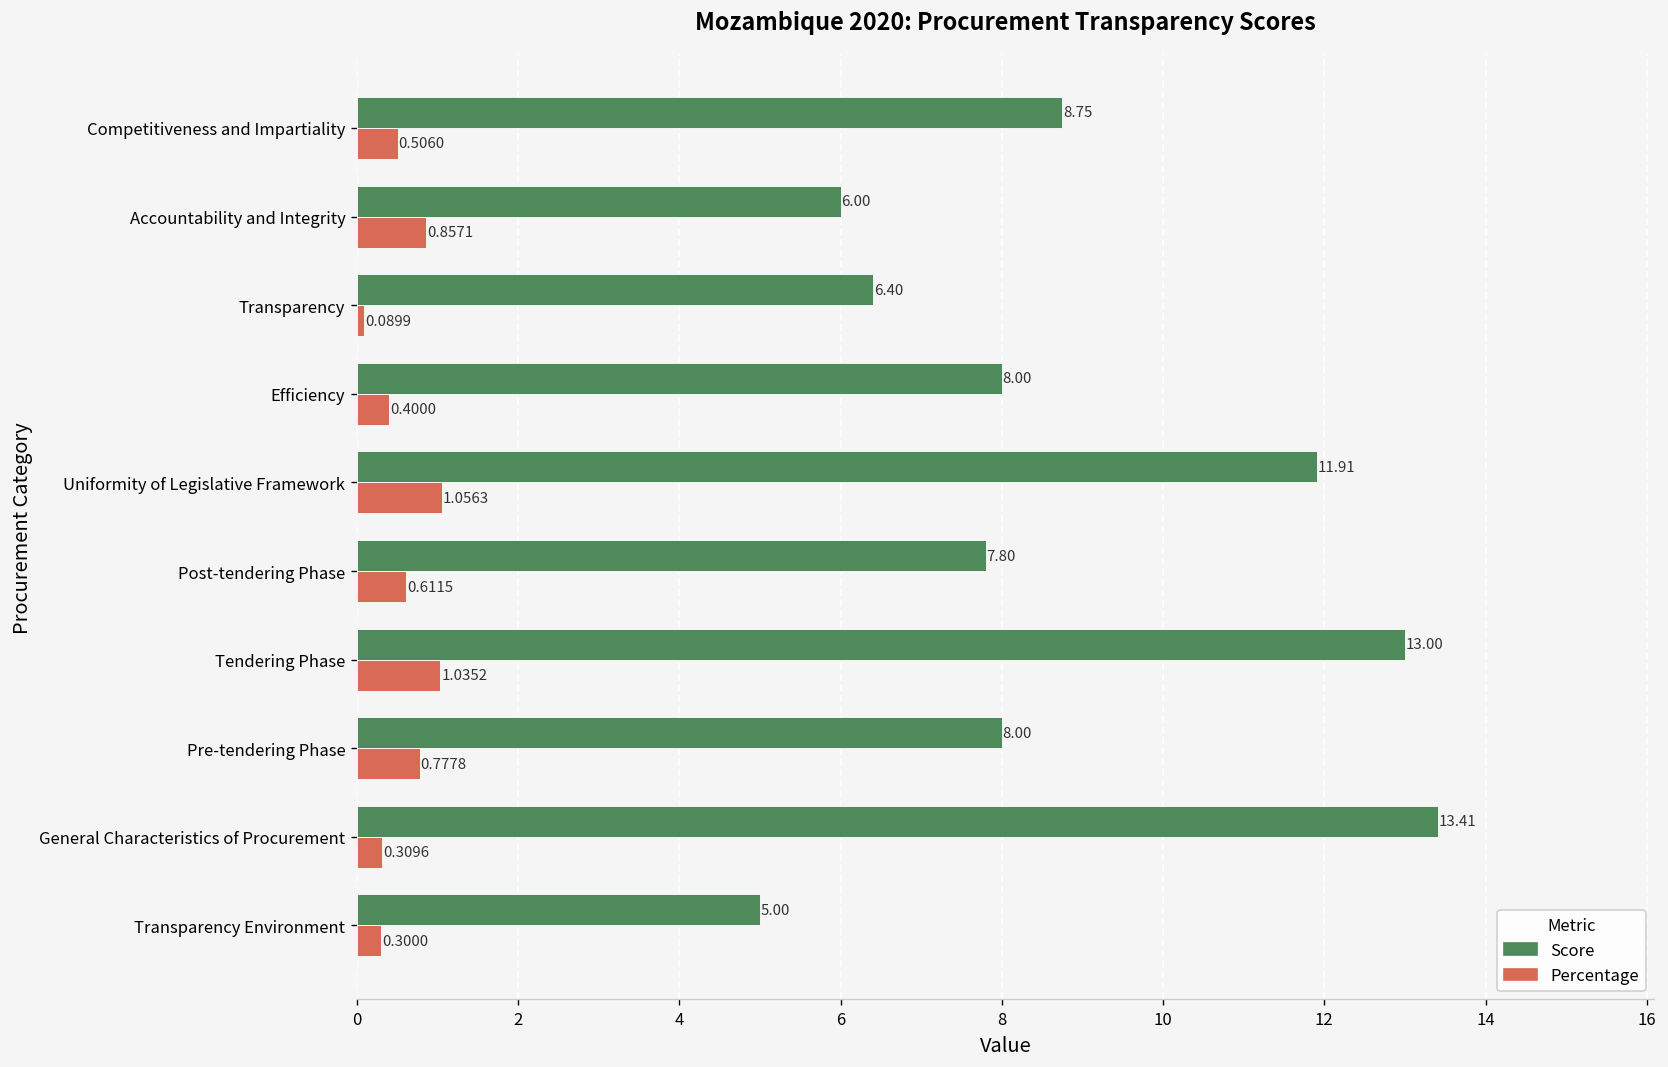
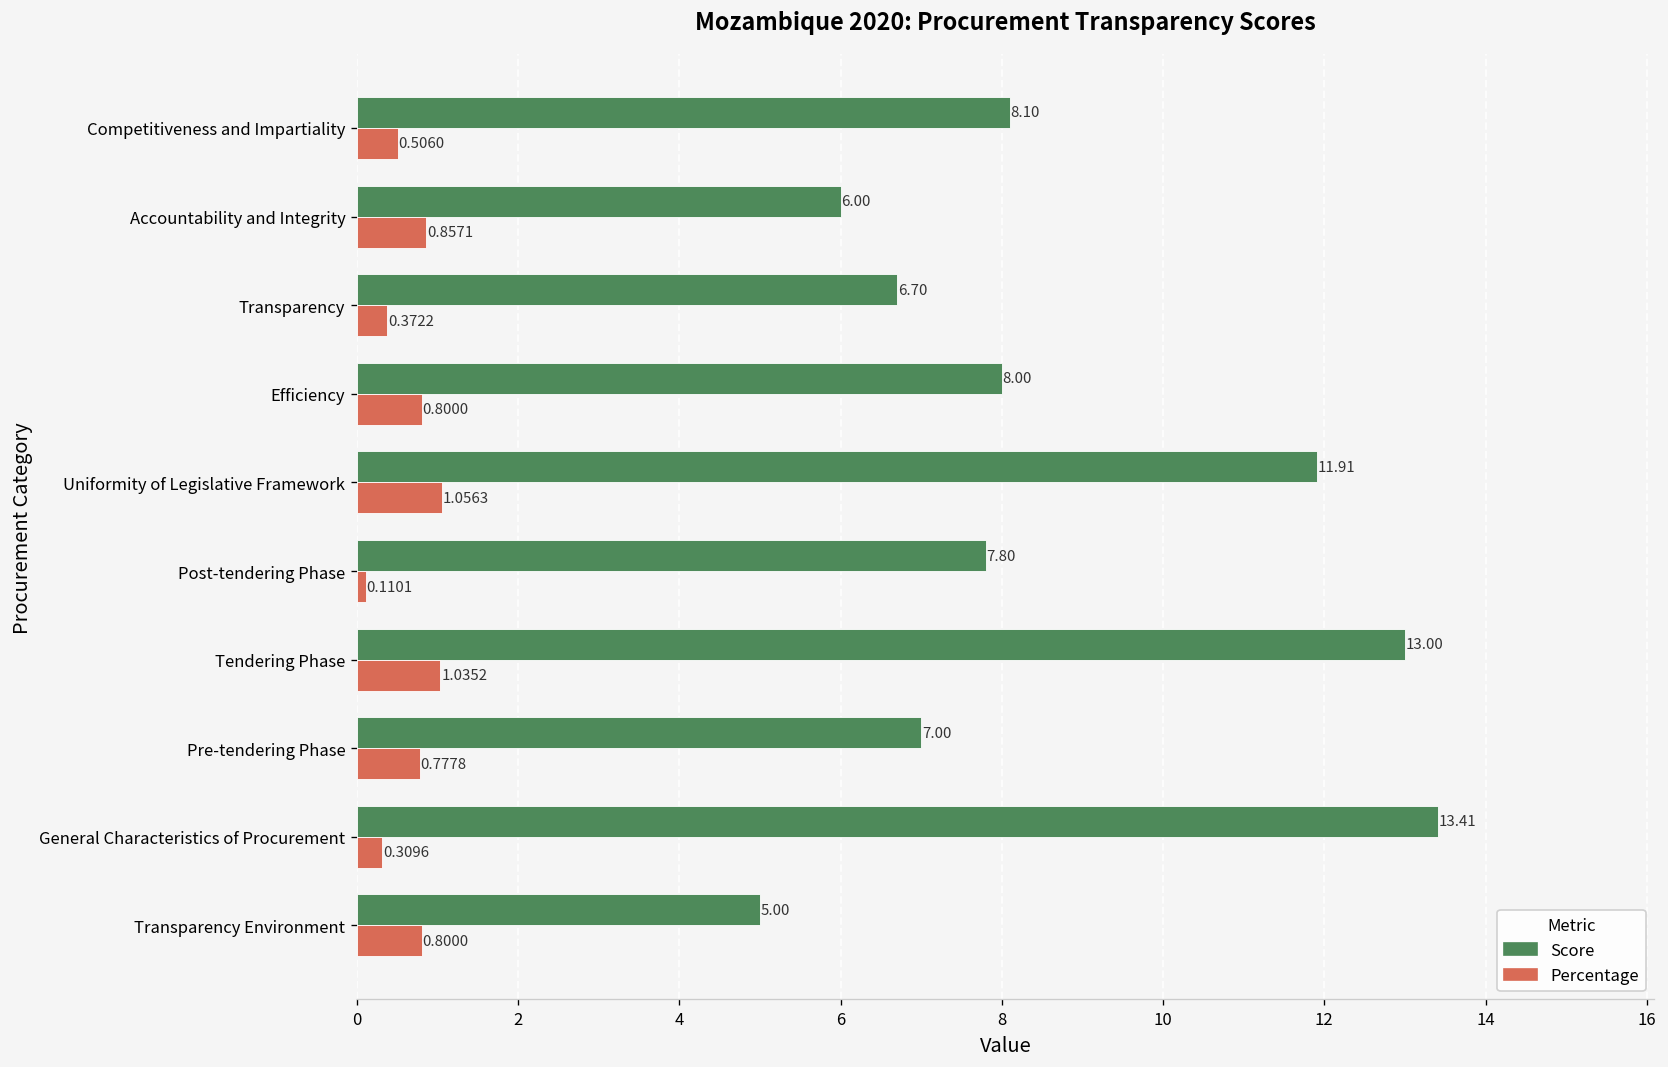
Score, Competitiveness and Impartiality: 8.75 -> 8.10
Score, Transparency: 6.40 -> 6.70
Percentage, Transparency: 0.0899 -> 0.3722
Percentage, Efficiency: 0.4000 -> 0.8000
Percentage, Post-tendering Phase: 0.6115 -> 0.1101
Score, Pre-tendering Phase: 8.00 -> 7.00
Percentage, Transparency Environment: 0.3000 -> 0.8000
